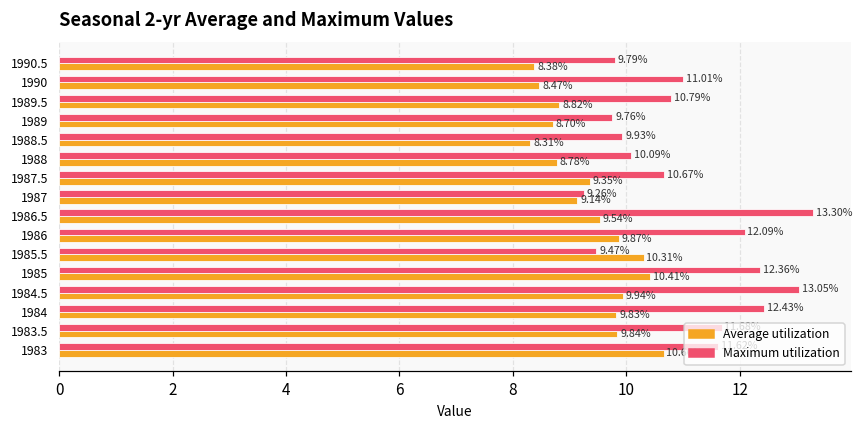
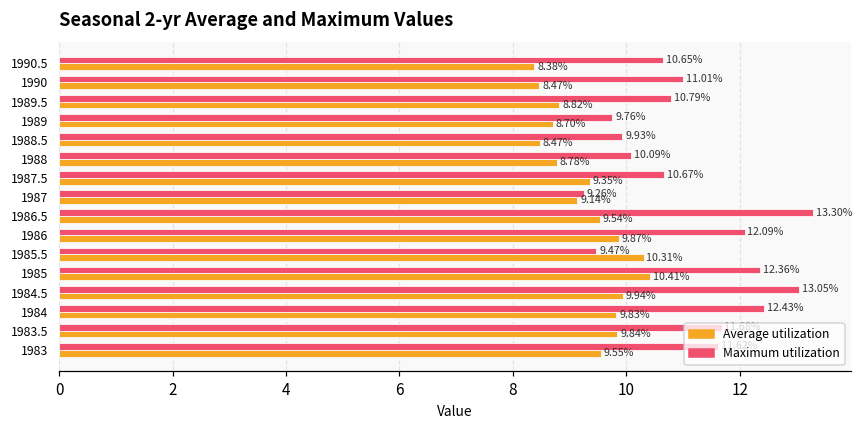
Maximum utilization, 1990.5: 9.79% -> 10.65%
Average utilization, 1988.5: 8.31% -> 8.47%
Average utilization, 1983: 10.7 -> 9.6
